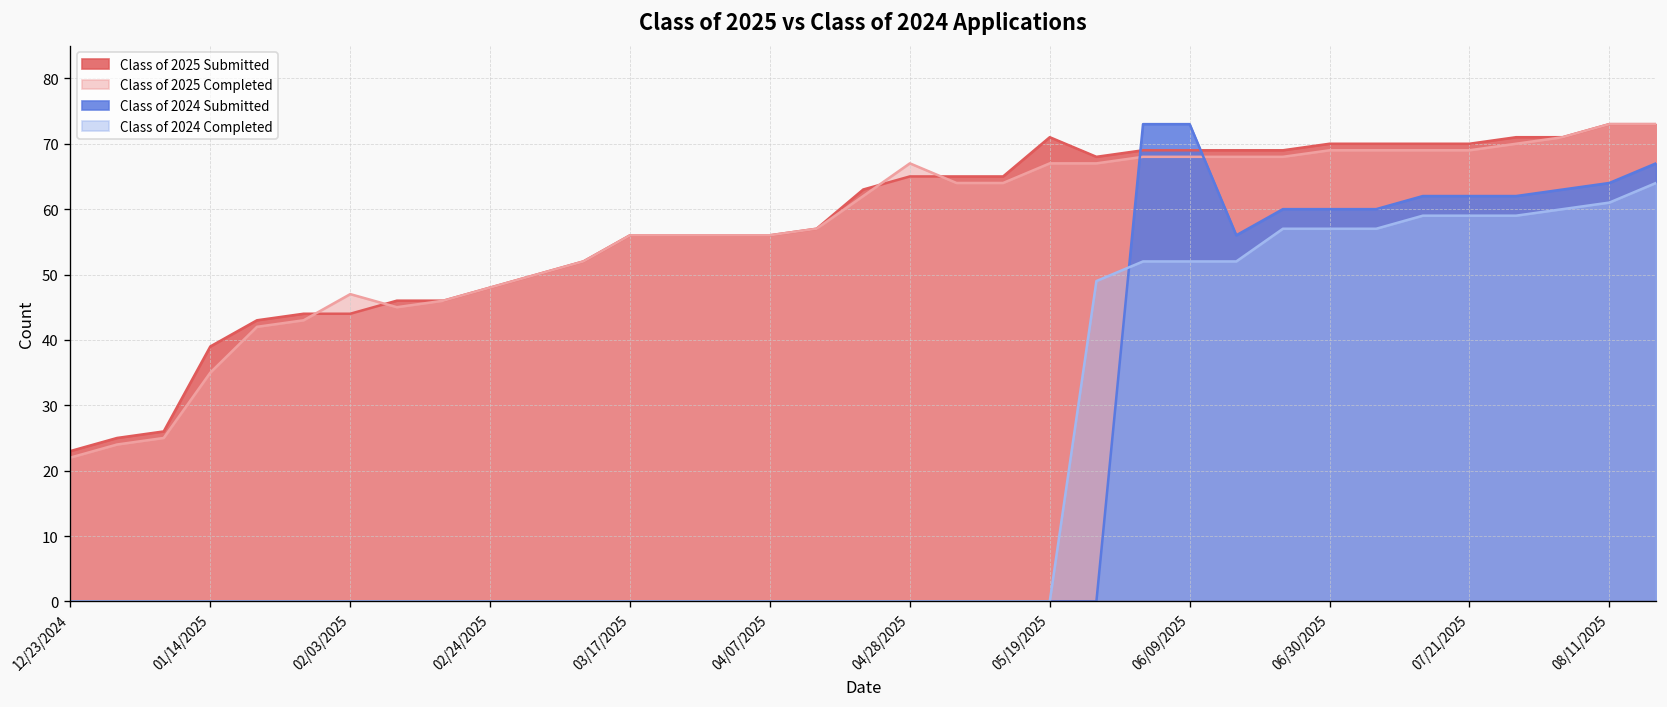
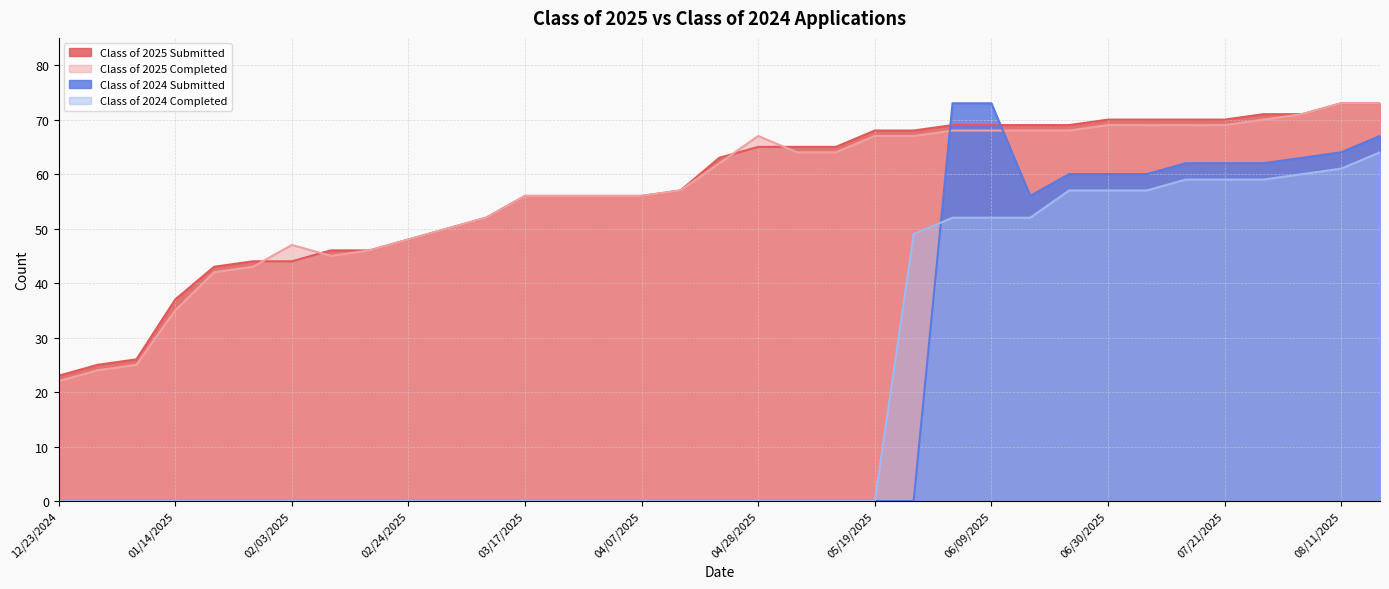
Class of 2025 Submitted, 01/14/2025: 39 -> 37
Class of 2025 Submitted, 05/19/2025: 71 -> 68
